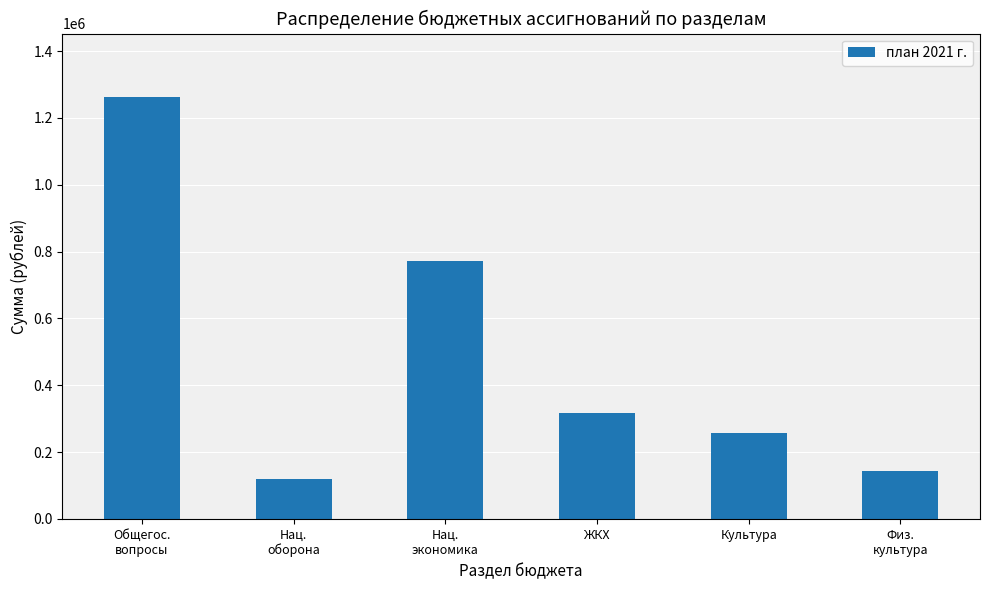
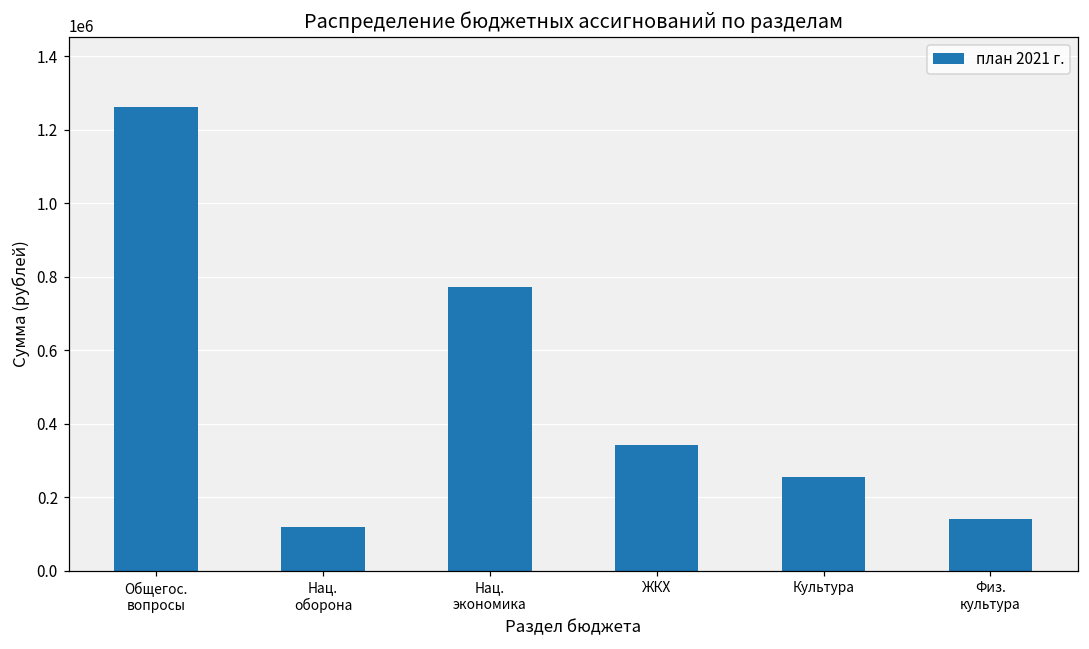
ЖКХ: 320000 -> 340000
